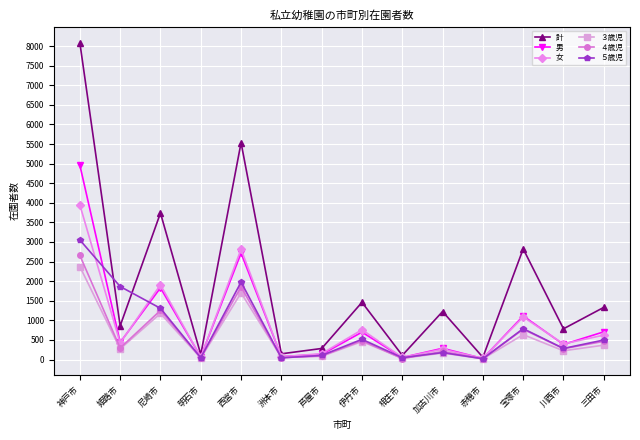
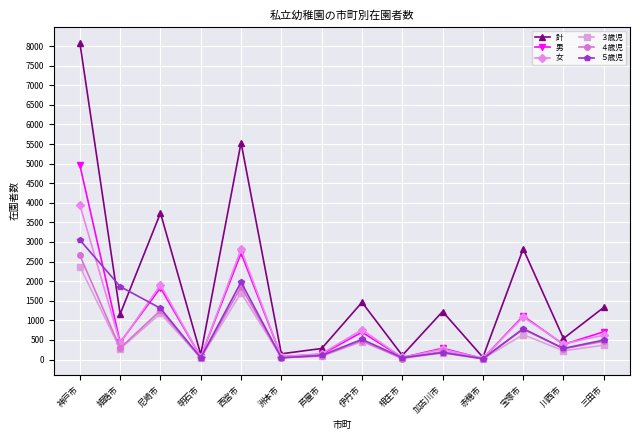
計, 姫路市: 900 -> 1200
計, 川西市: 800 -> 500
